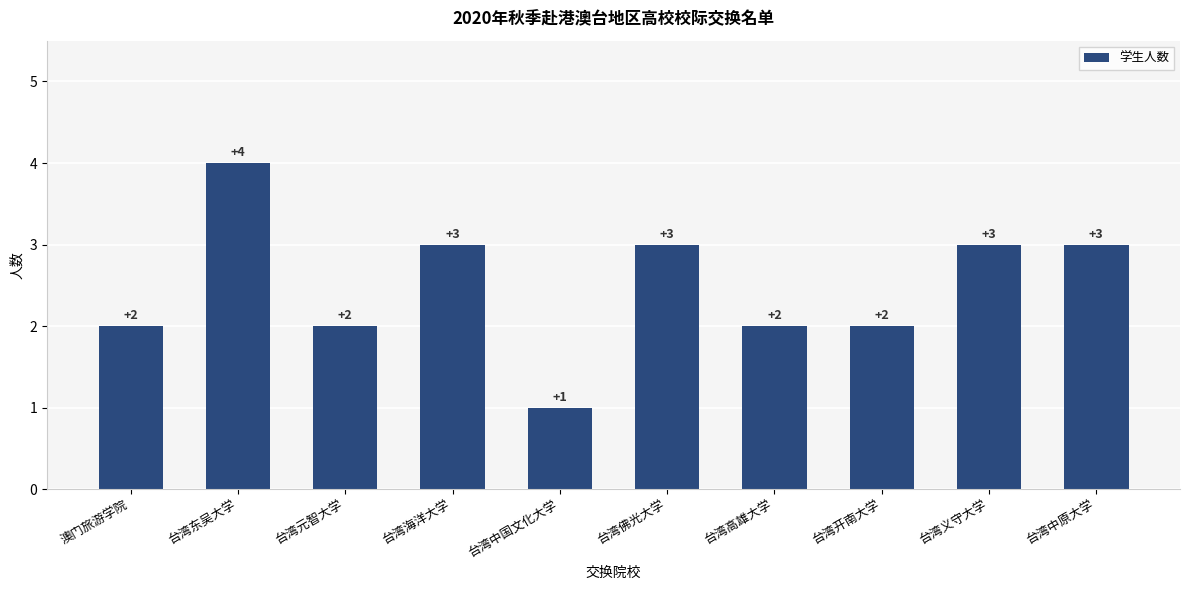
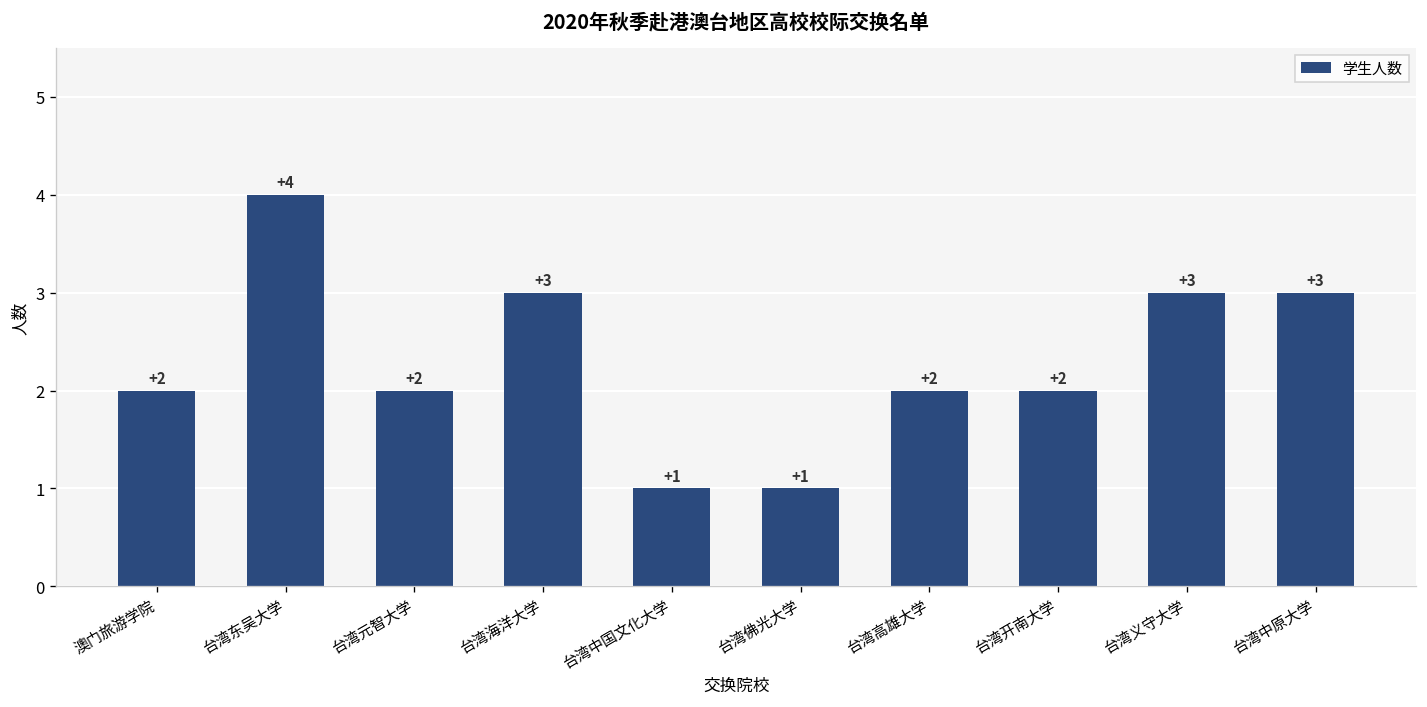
台湾佛光大学: +3 -> +1
